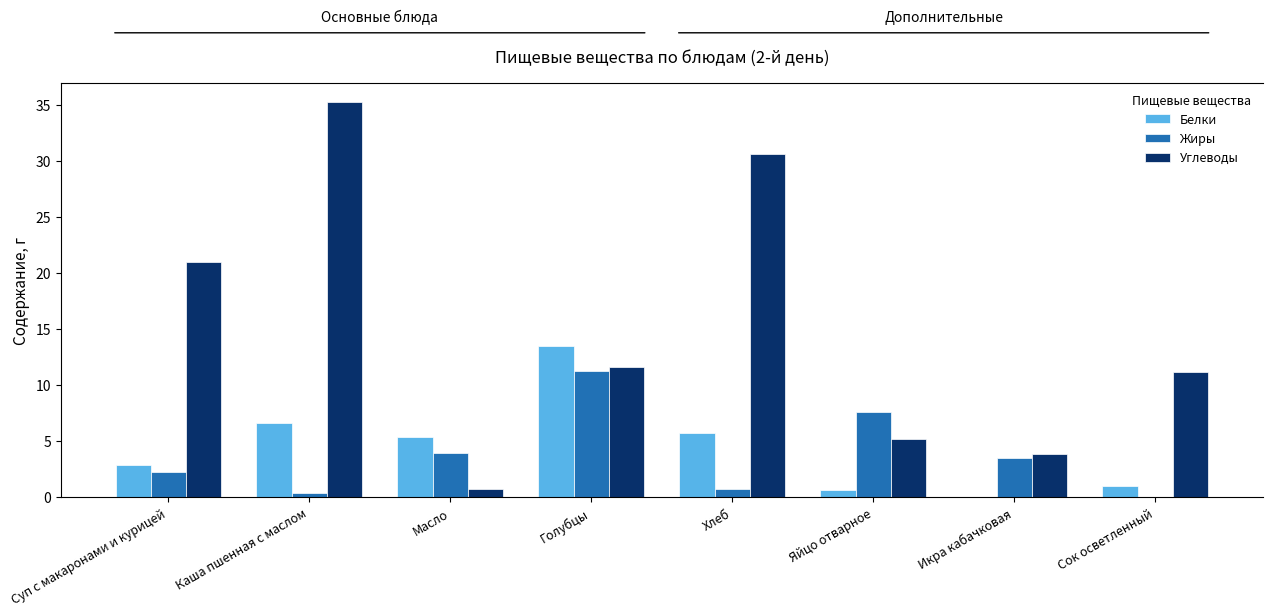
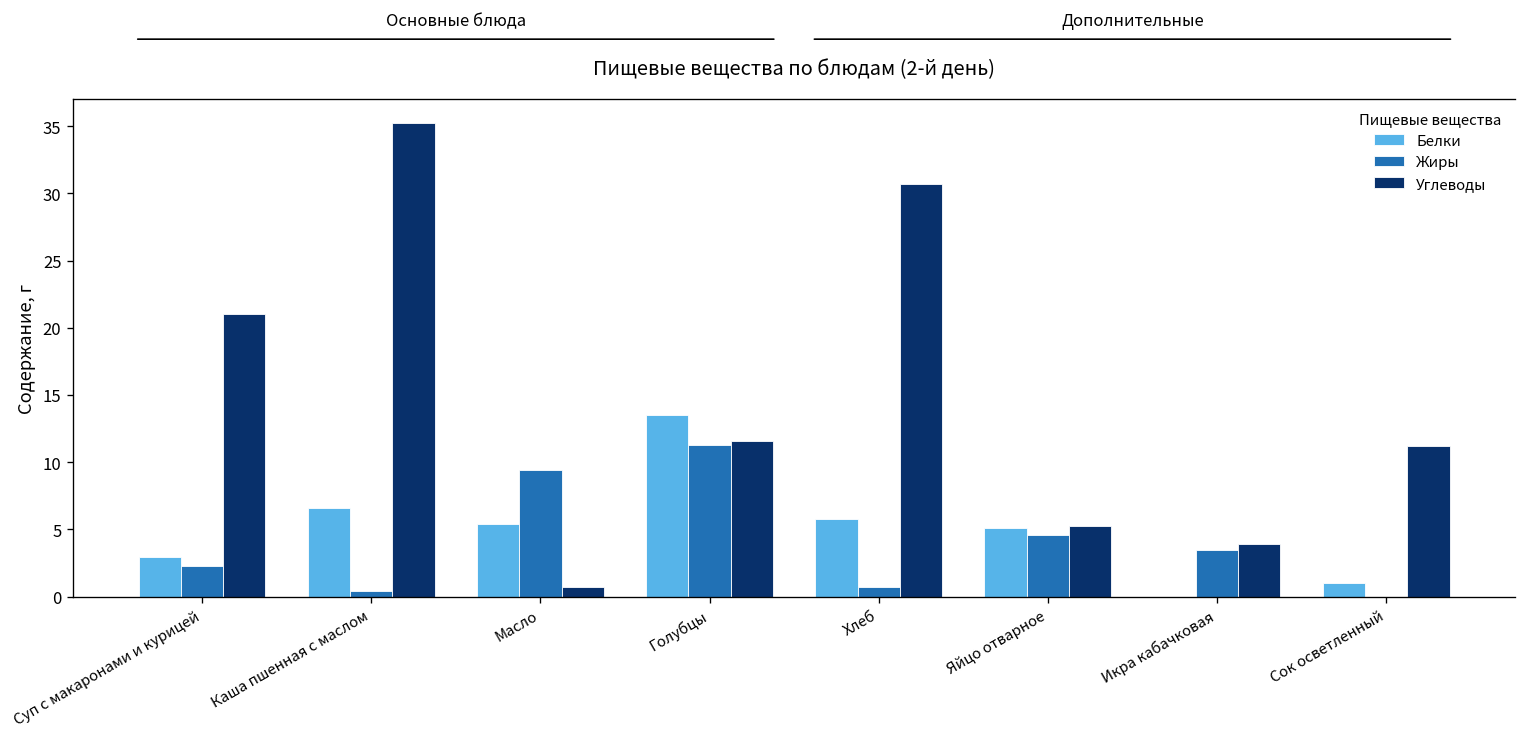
Жиры, Масло: 4.0 -> 9.4
Белки, Яйцо отварное: 0.6 -> 5.1
Жиры, Яйцо отварное: 7.6 -> 4.6
